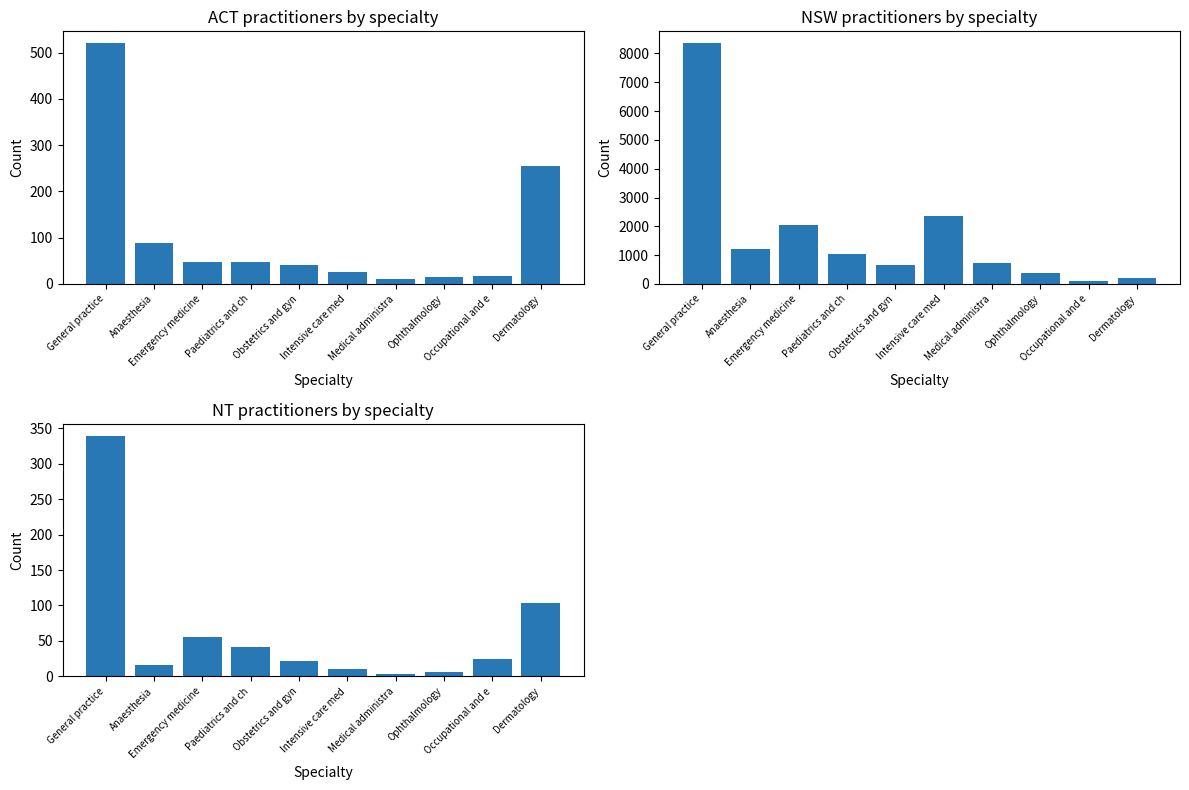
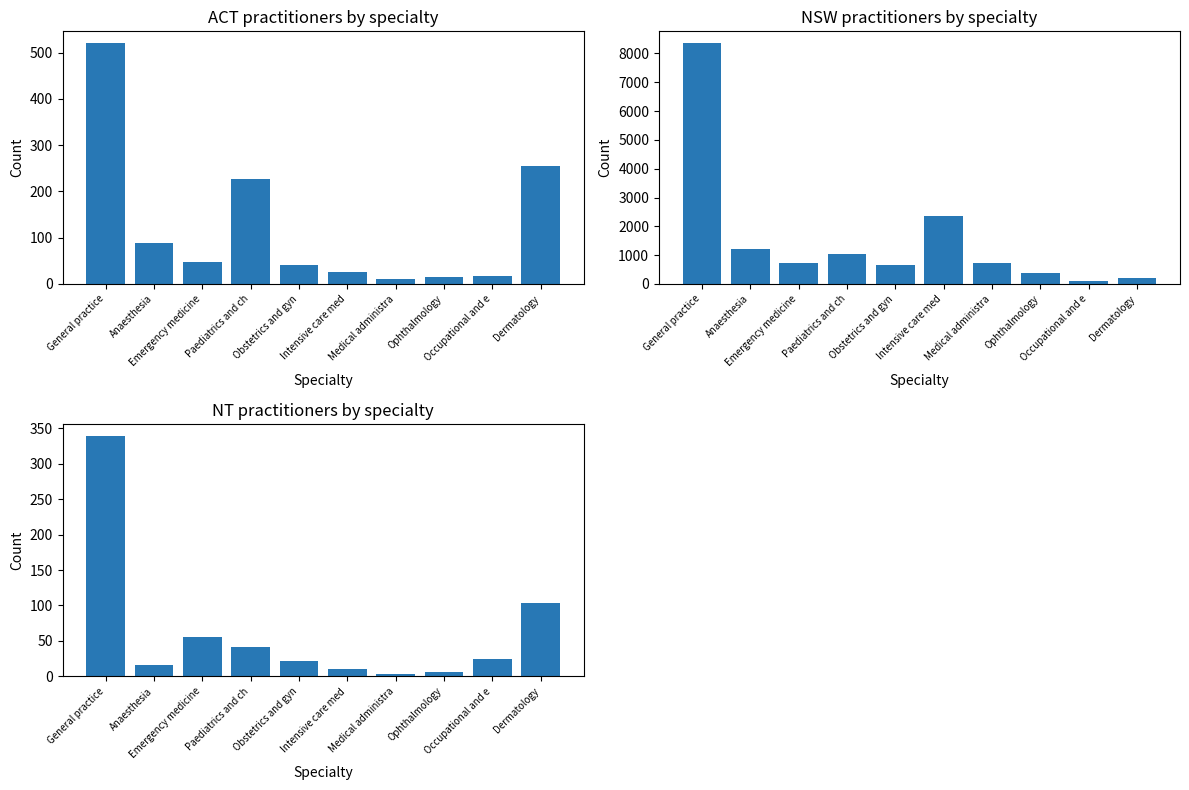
ACT practitioners by specialty, Paediatrics and ch: 50 -> 230
NSW practitioners by specialty, Emergency medicine: 2000 -> 700
